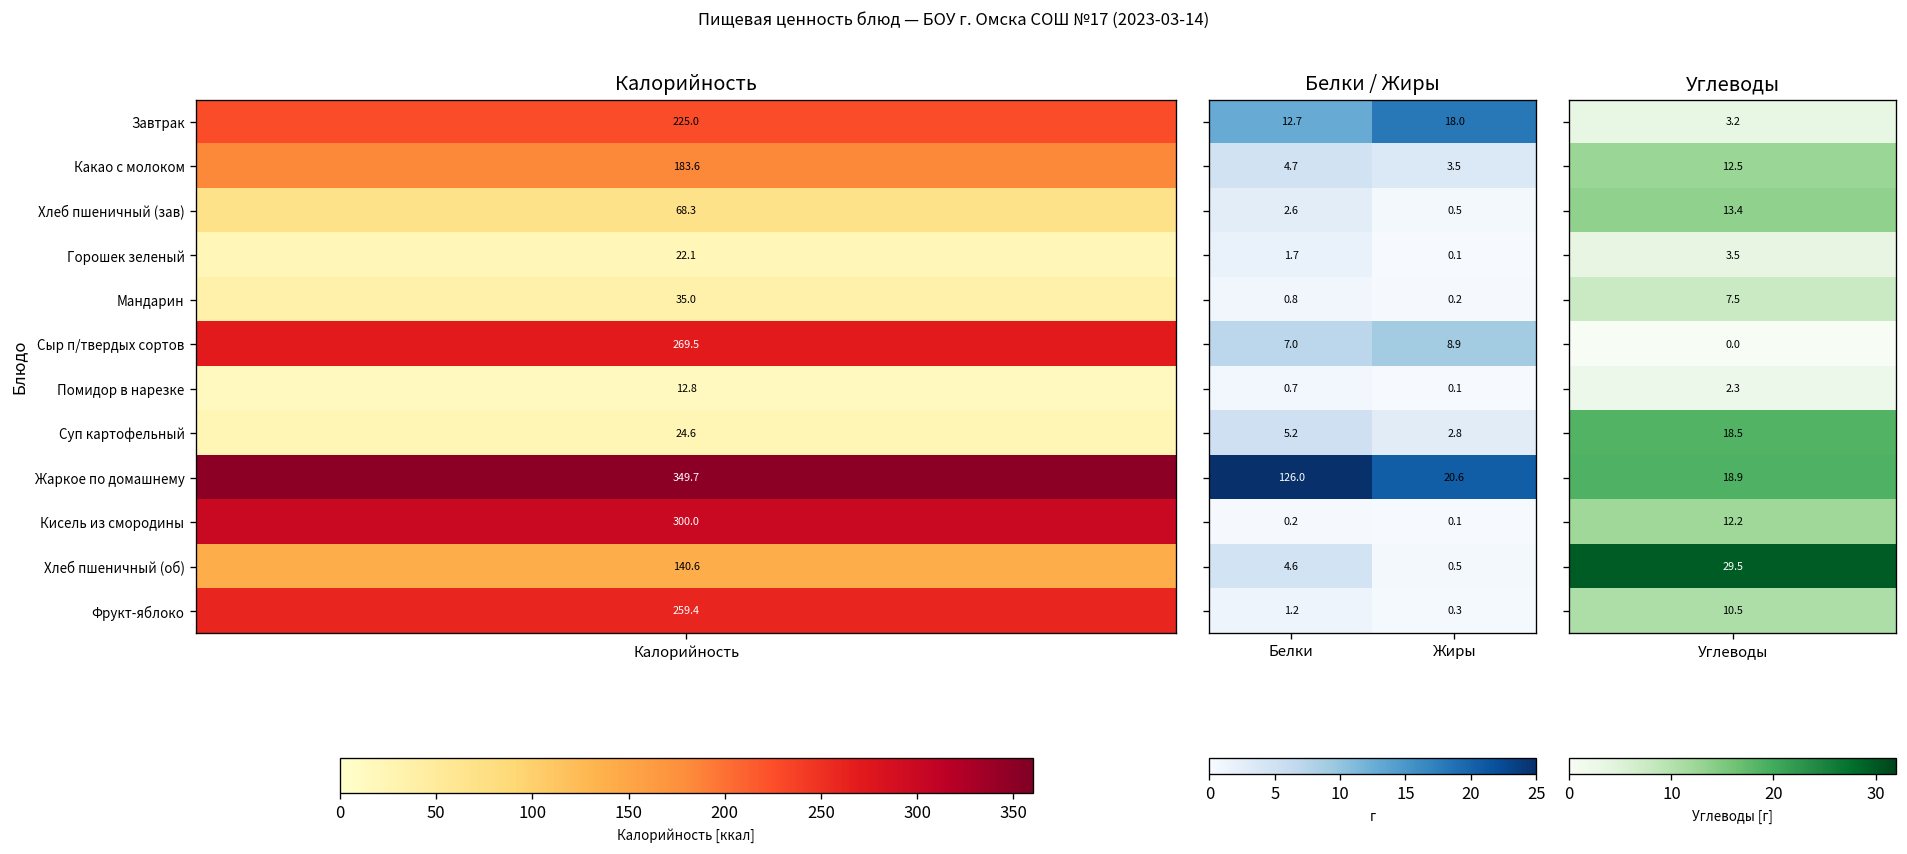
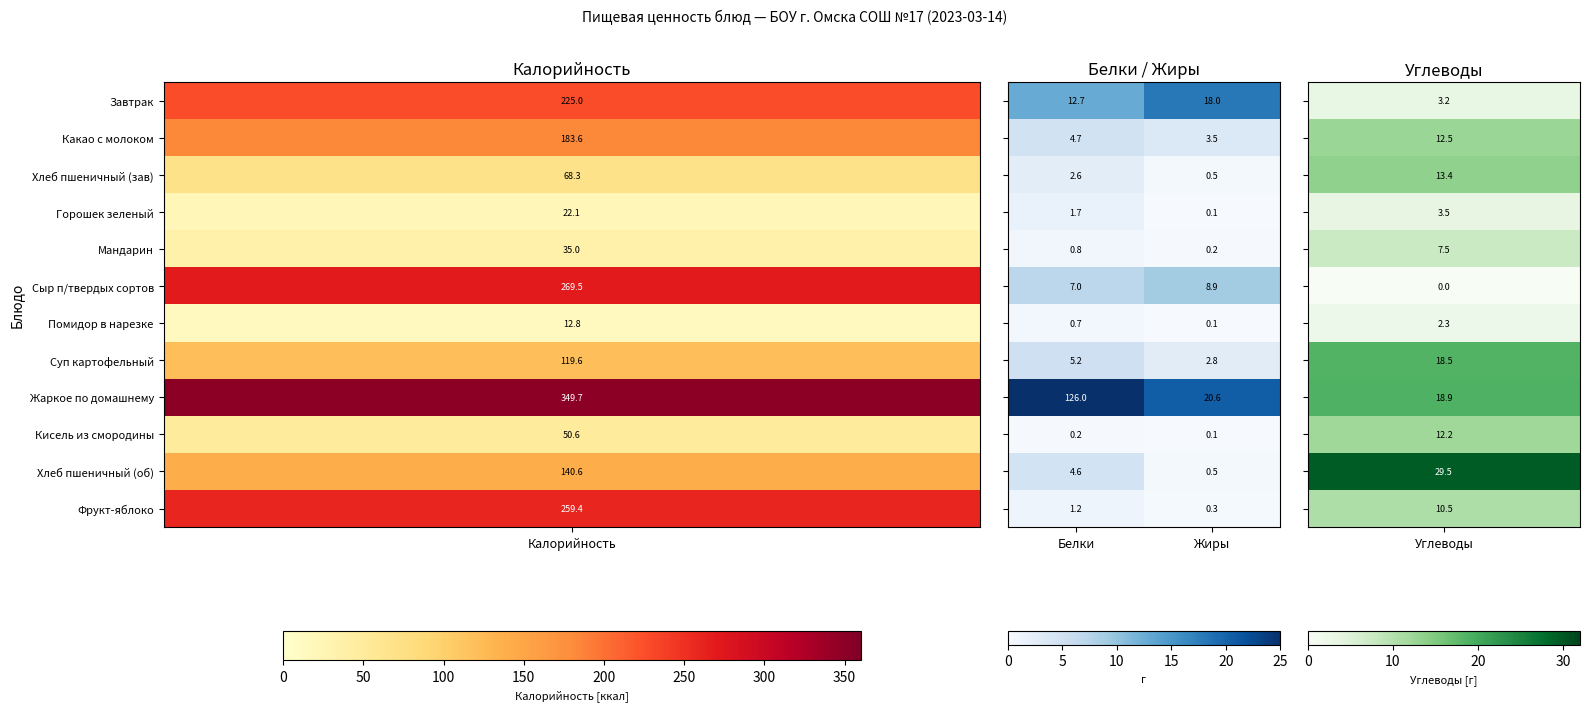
Калорийность, Суп картофельный, Калорийность: 24.6 -> 119.6
Калорийность, Кисель из смородины, Калорийность: 300.0 -> 50.6
